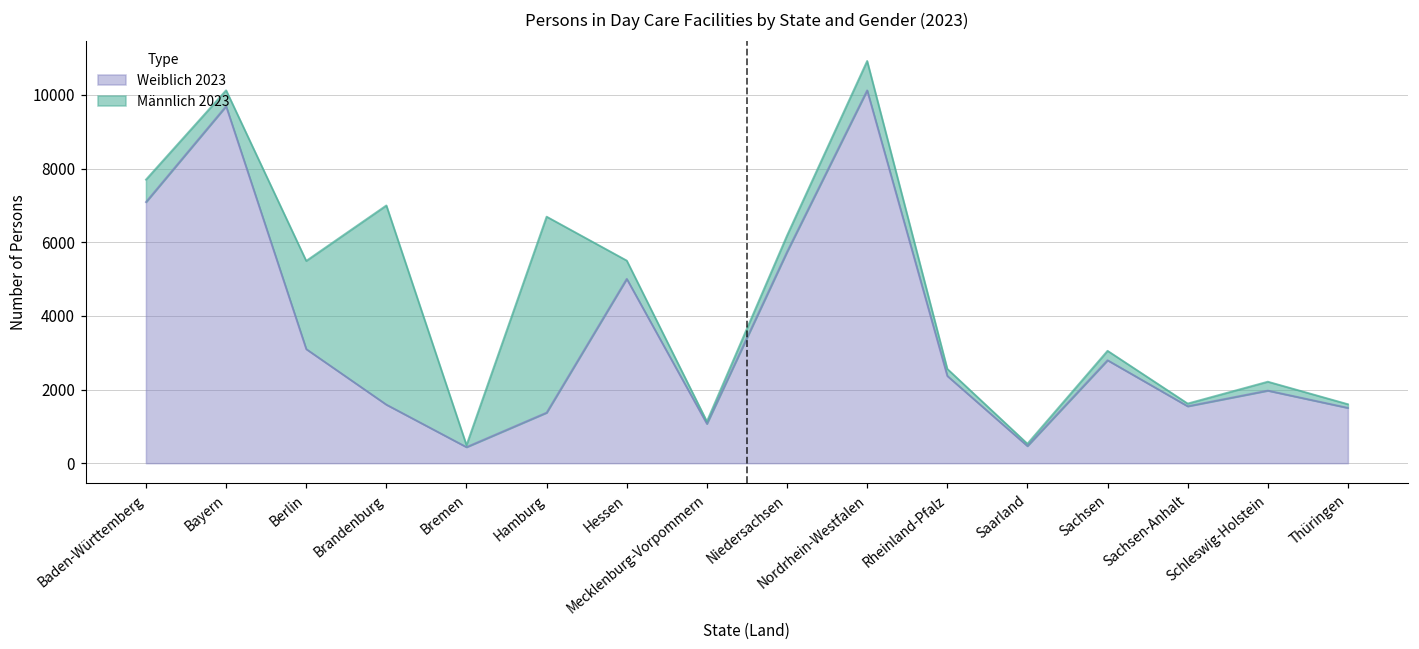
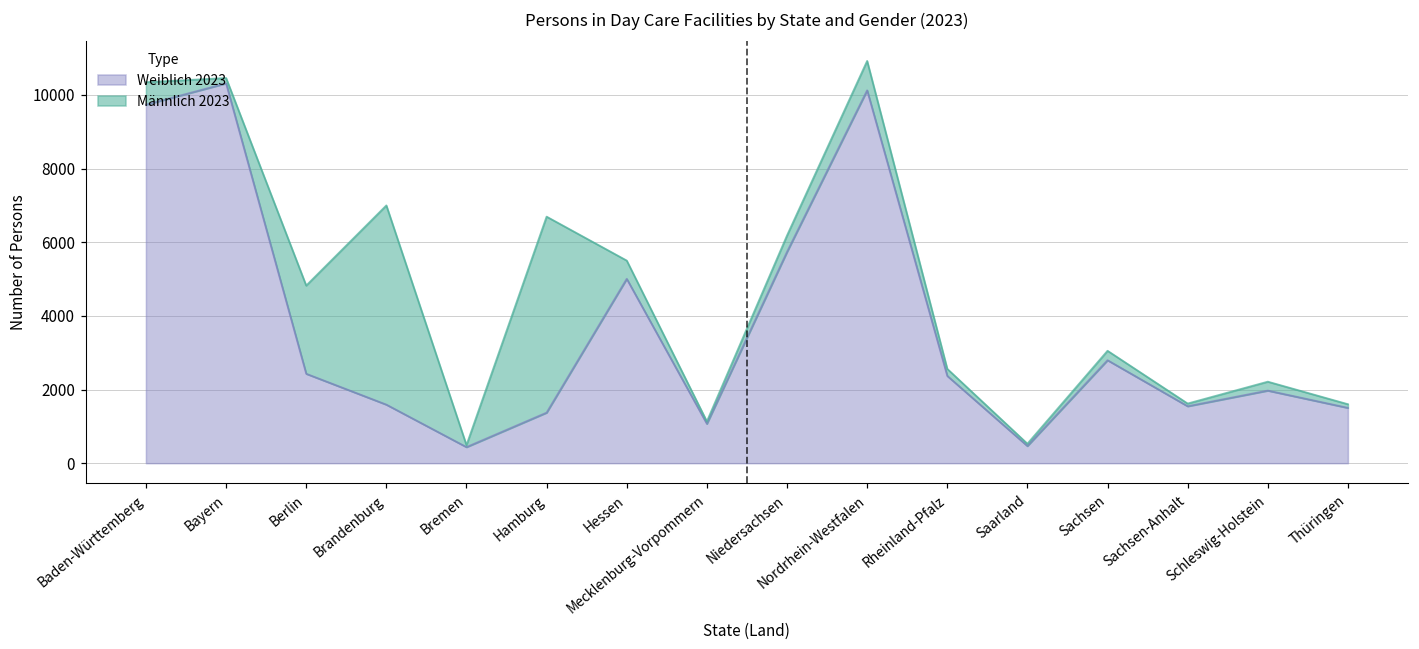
Weiblich 2023, Baden-Württemberg: 7100 -> 9700
Weiblich 2023, Bayern: 9700 -> 10300
Männlich 2023, Bayern: 400 -> 100
Weiblich 2023, Berlin: 3100 -> 2400
